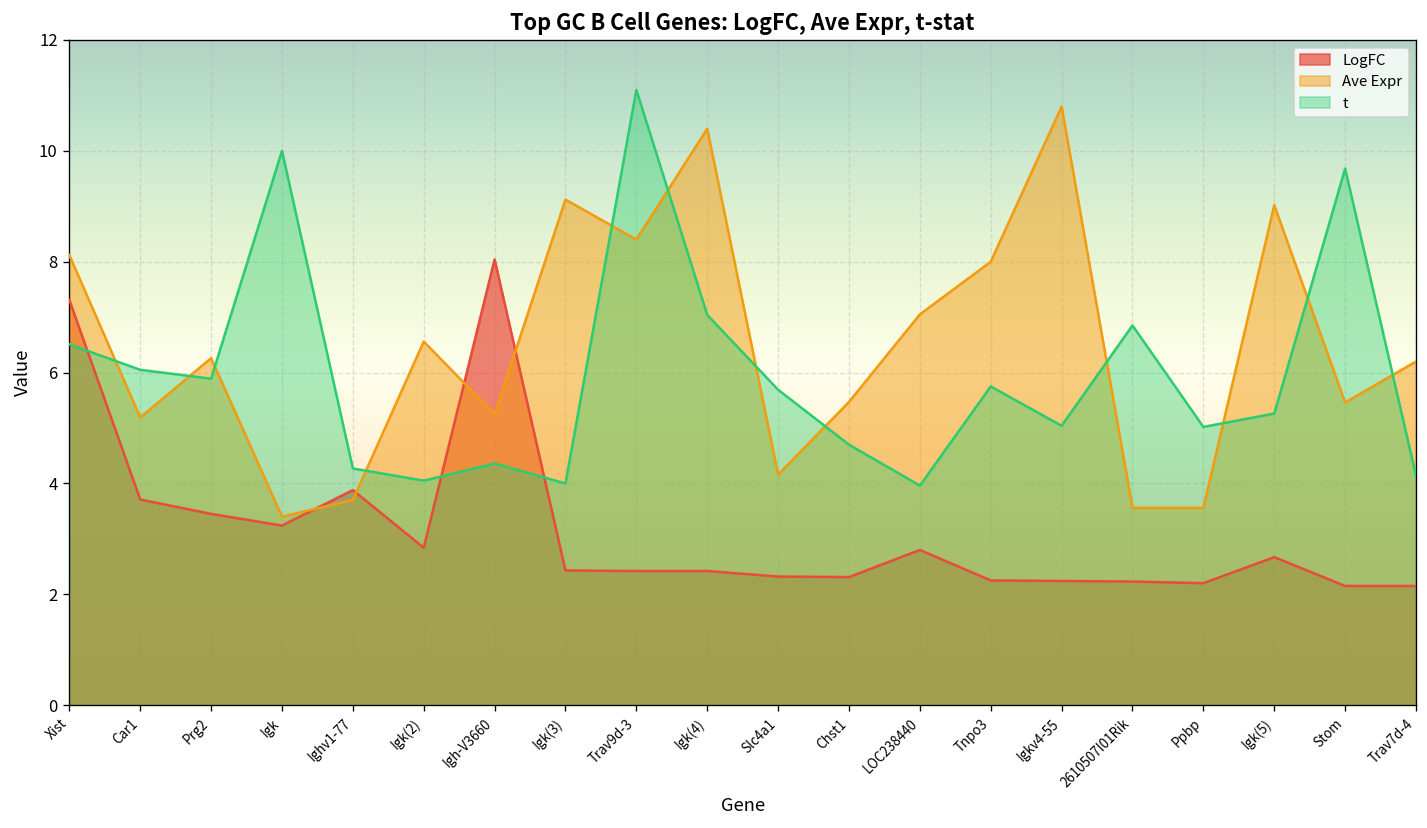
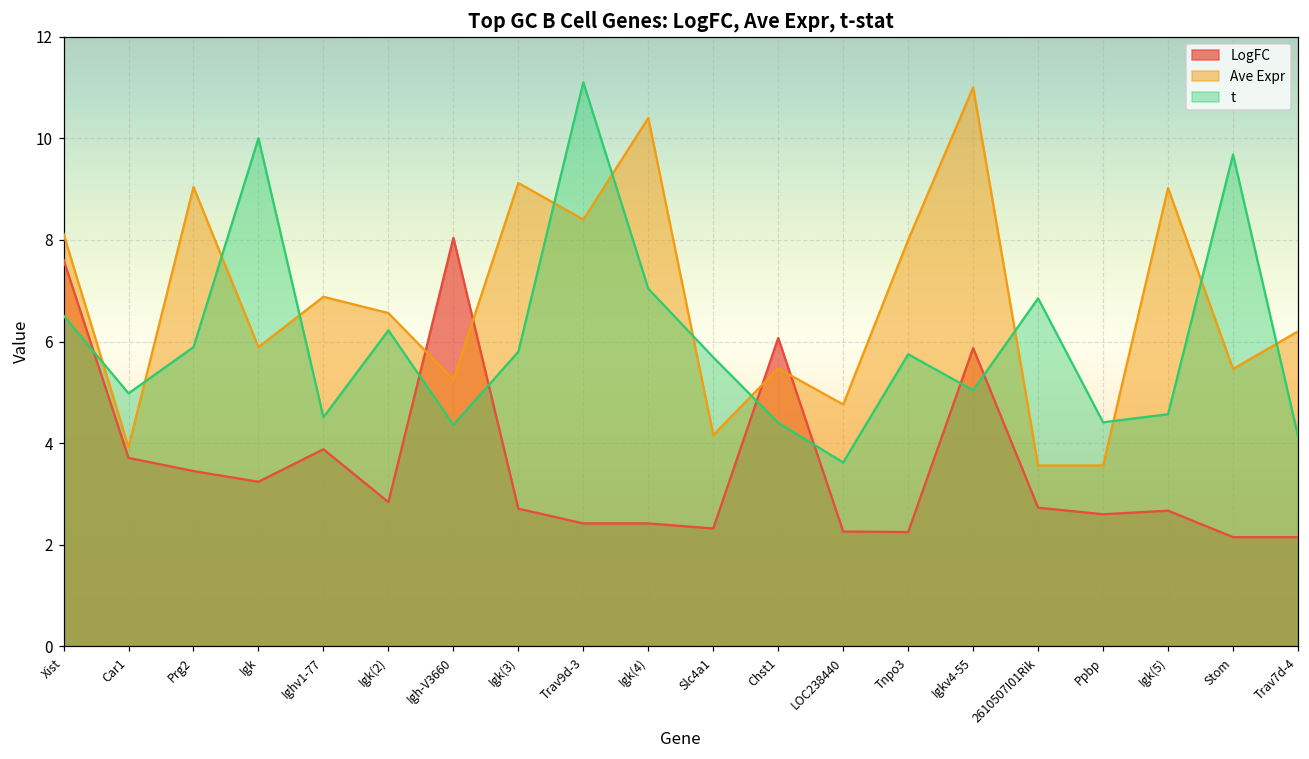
LogFC, Xist: 7.3 -> 7.6
Ave Expr, Car1: 5.2 -> 3.9
t, Car1: 6.1 -> 5.0
Ave Expr, Prg2: 6.3 -> 9.0
Ave Expr, Igk: 3.4 -> 5.9
Ave Expr, Ighv1-77: 3.7 -> 6.9
t, Ighv1-77: 4.3 -> 4.5
t, Igk(2): 4.1 -> 6.2
LogFC, Igk(3): 2.4 -> 2.7
t, Igk(3): 4.0 -> 5.8
LogFC, Chst1: 2.3 -> 6.1
t, Chst1: 4.7 -> 4.4
LogFC, LOC238440: 2.8 -> 2.3
Ave Expr, LOC238440: 7.1 -> 4.8
t, LOC238440: 4.0 -> 3.6
LogFC, Igkv4-55: 2.2 -> 5.9
Ave Expr, Igkv4-55: 10.8 -> 11.0
LogFC, 2610507I01Rik: 2.2 -> 2.7
LogFC, Ppbp: 2.2 -> 2.6
t, Ppbp: 5.0 -> 4.4
t, Igk(5): 5.3 -> 4.6
